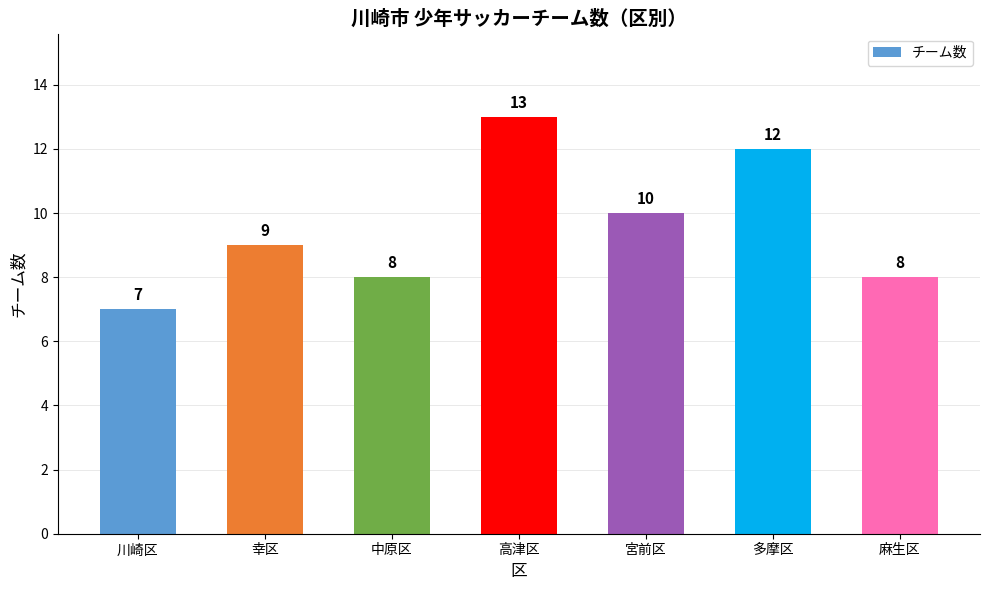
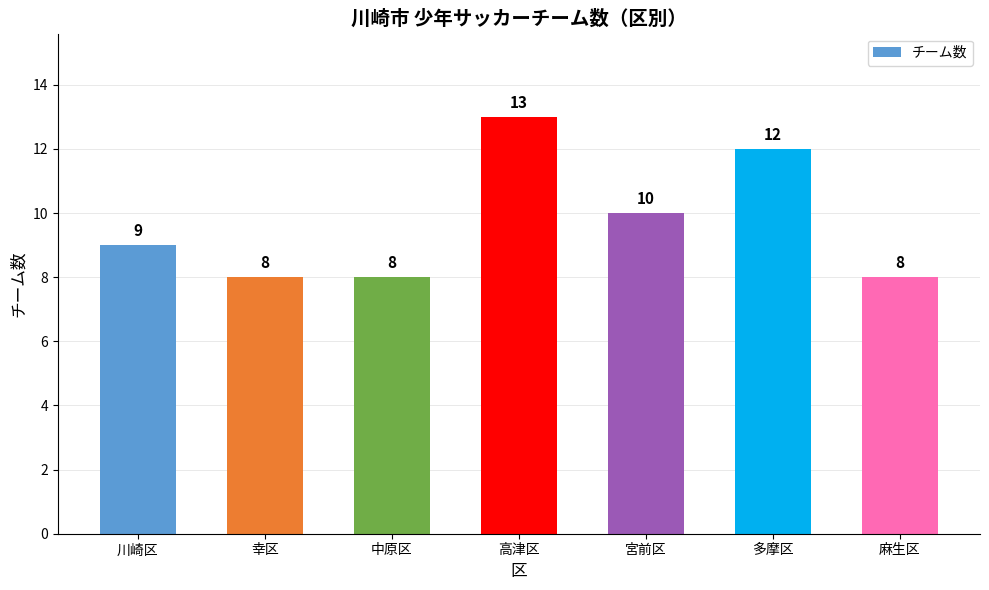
川崎区: 7 -> 9
幸区: 9 -> 8
